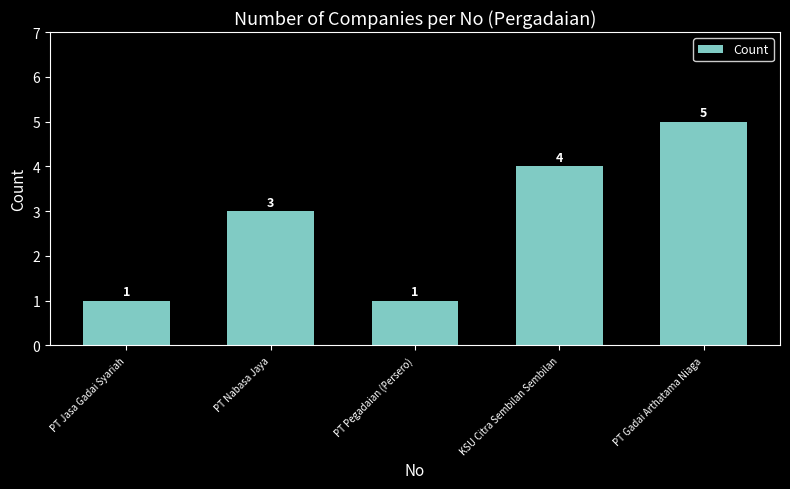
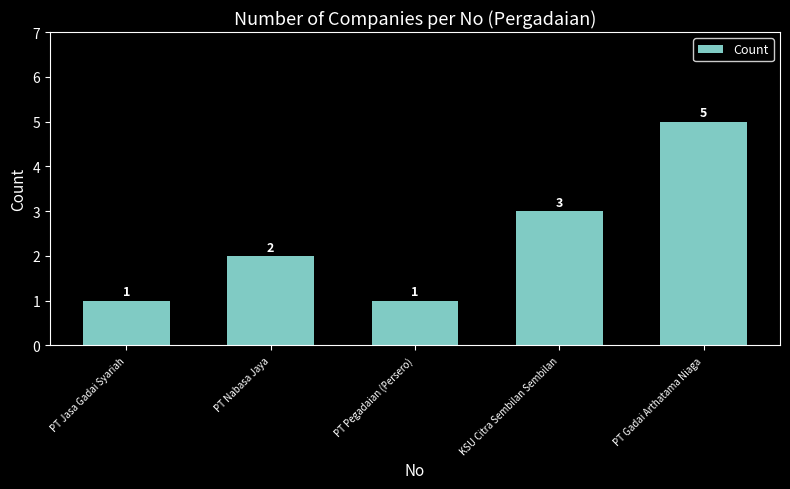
PT Nabasa Jaya: 3 -> 2
KSU Citra Sembilan Sembilan: 4 -> 3
